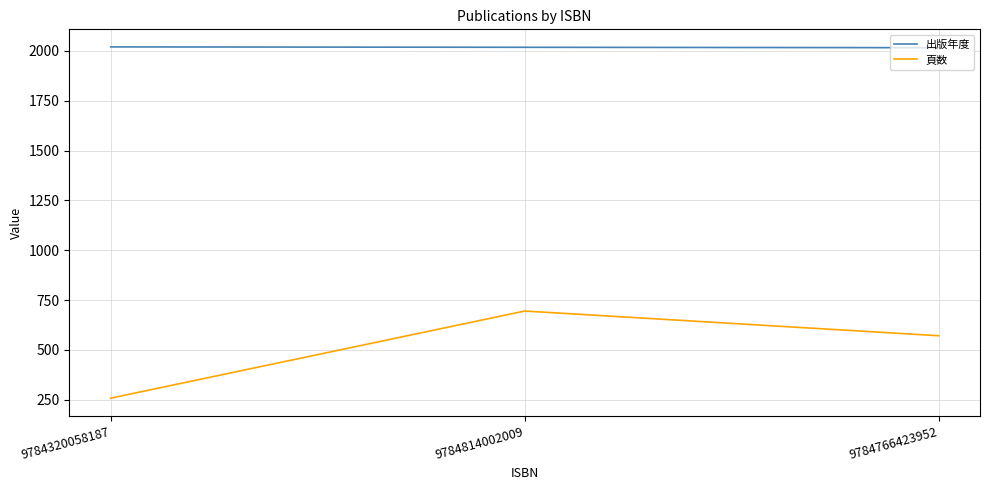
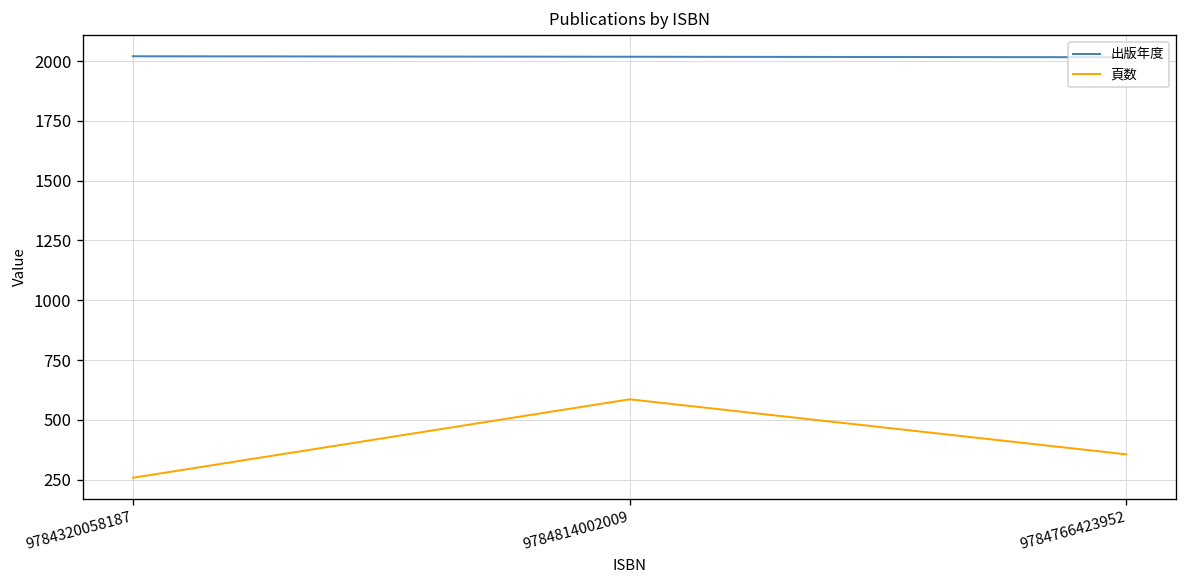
頁数, 9784814002009: 700 -> 590
頁数, 9784766423952: 570 -> 360
